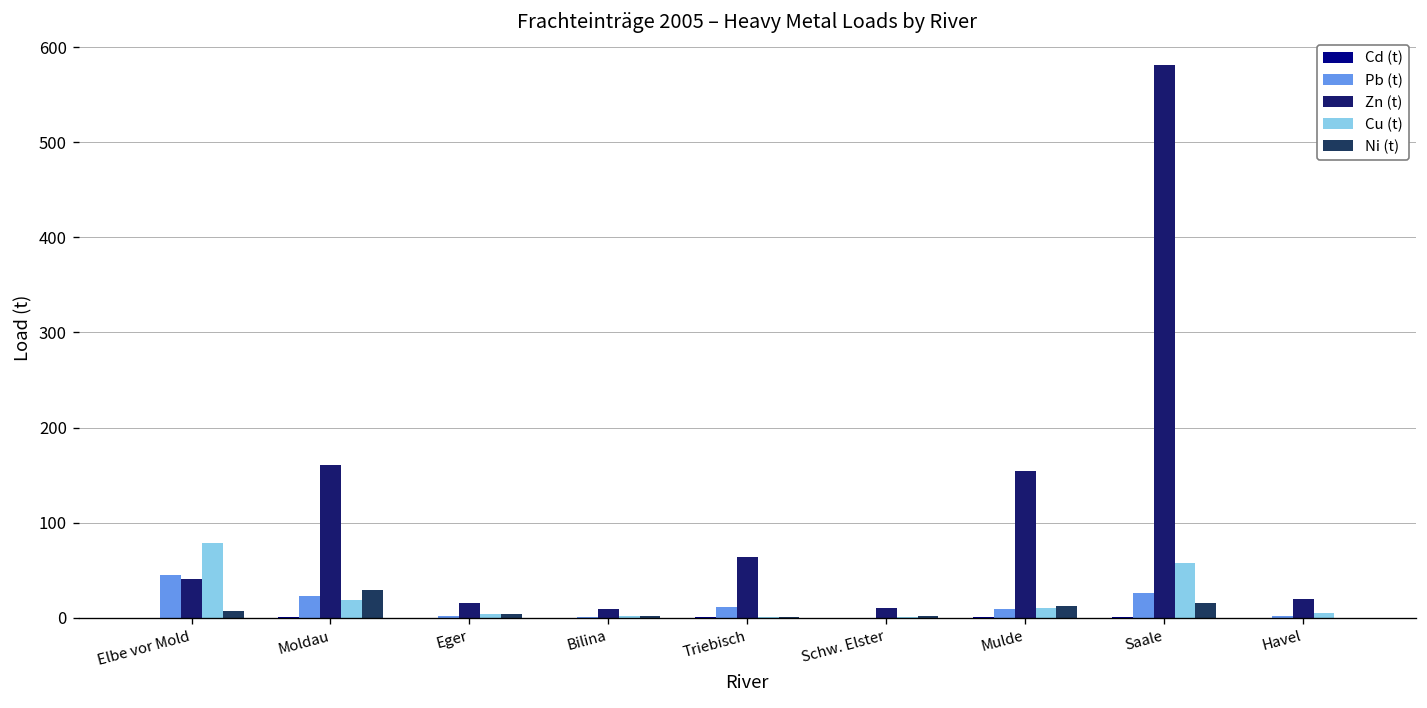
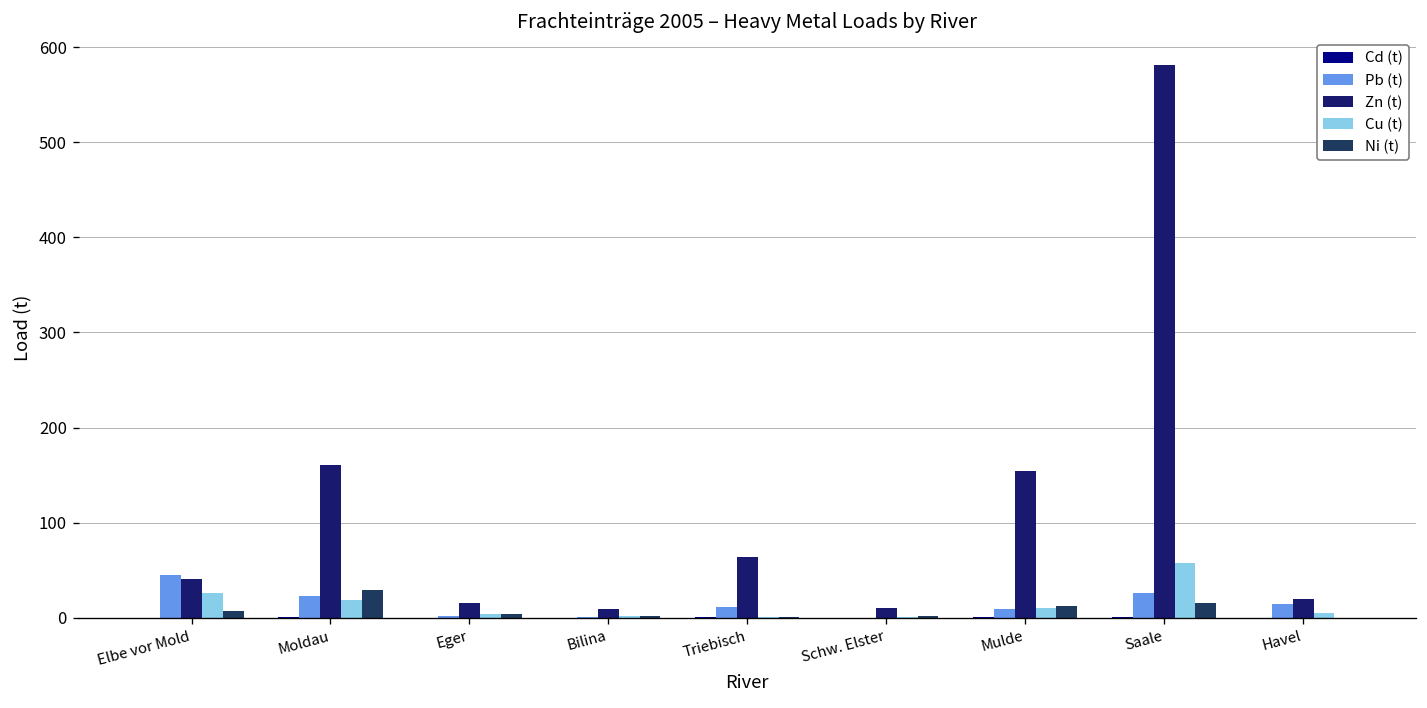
Cu (t), Elbe vor Mold: 80 -> 30
Pb (t), Havel: 0 -> 10
